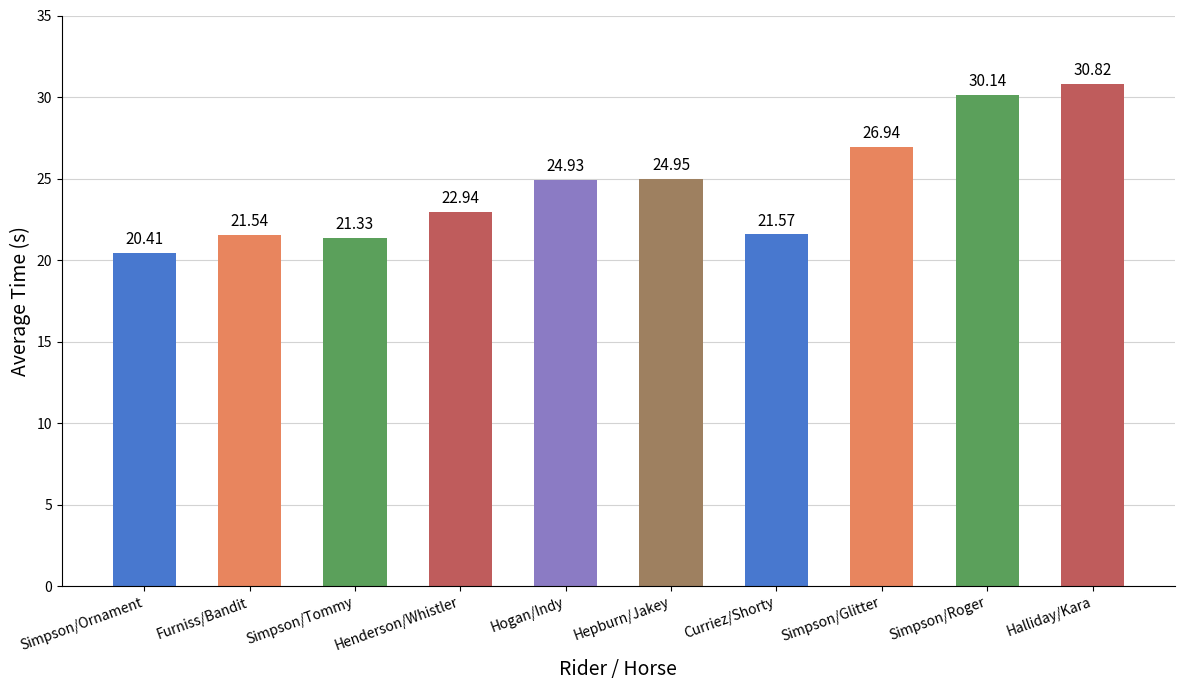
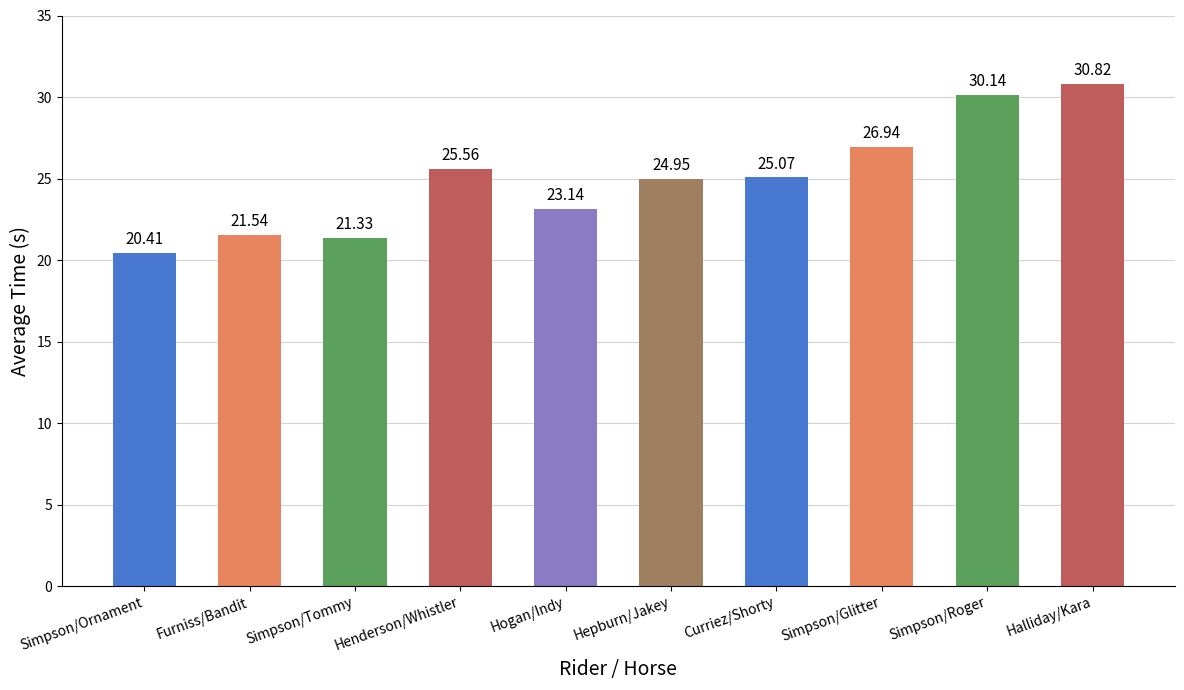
Henderson/Whistler: 22.94 -> 25.56
Hogan/Indy: 24.93 -> 23.14
Curriez/Shorty: 21.57 -> 25.07
